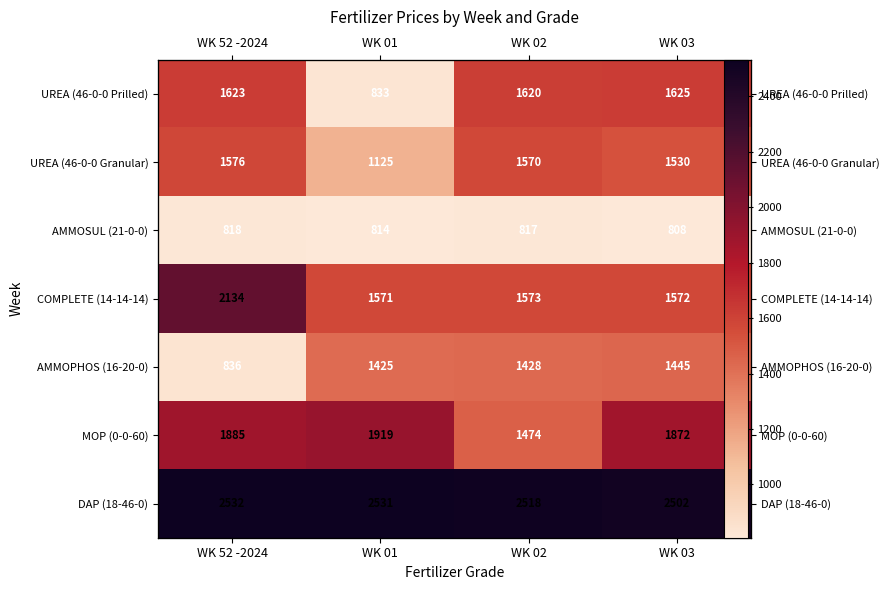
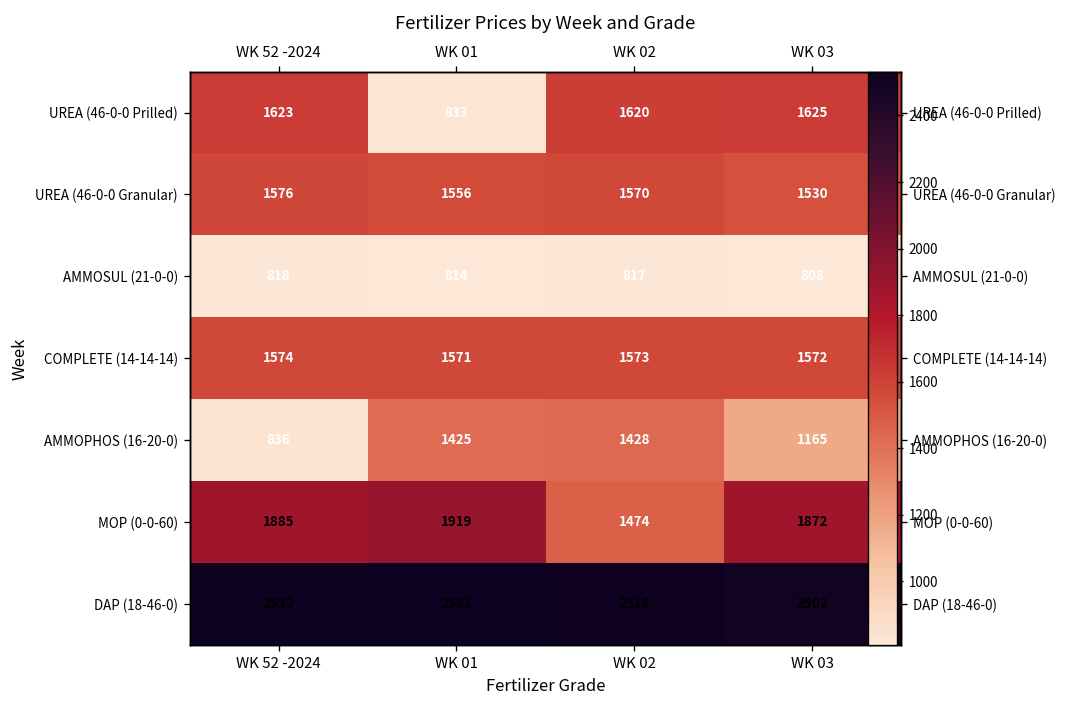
UREA (46-0-0 Granular), WK 01: 1125 -> 1556
COMPLETE (14-14-14), WK 52 -2024: 2134 -> 1574
AMMOPHOS (16-20-0), WK 03: 1445 -> 1165
